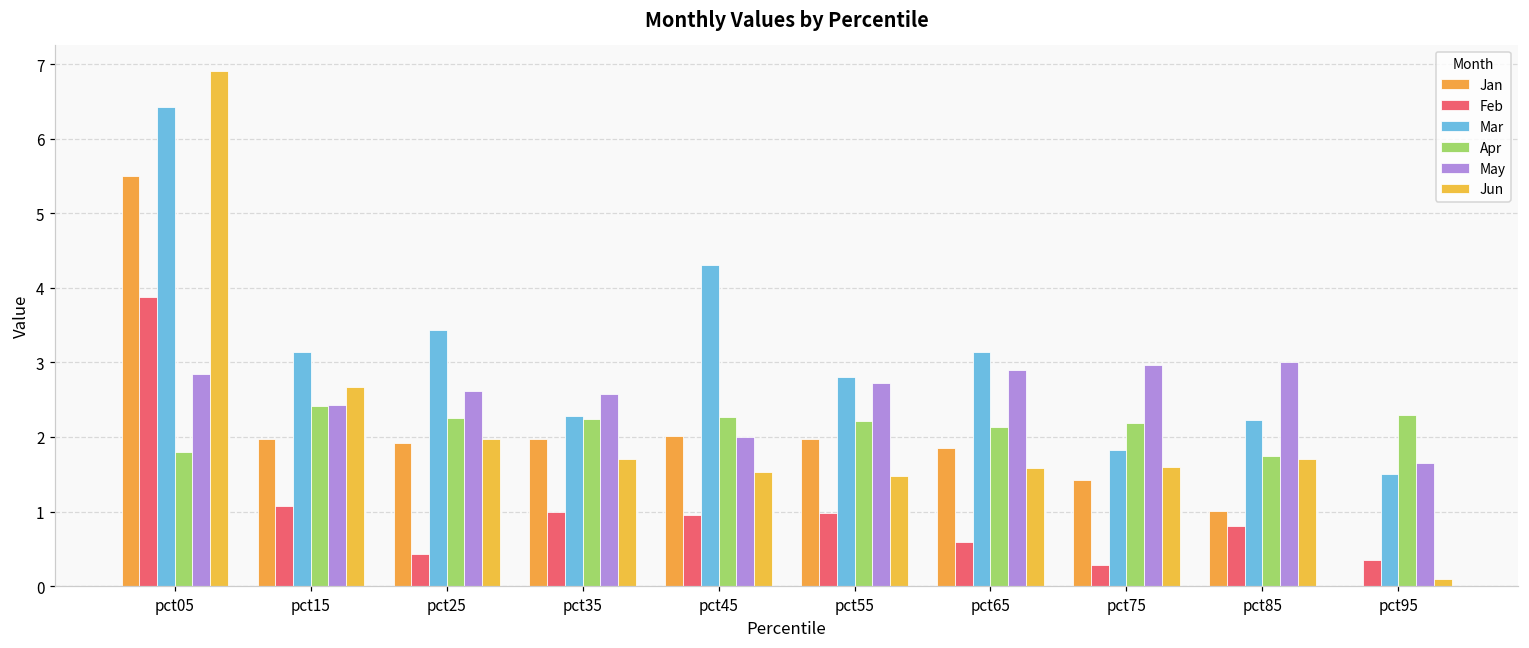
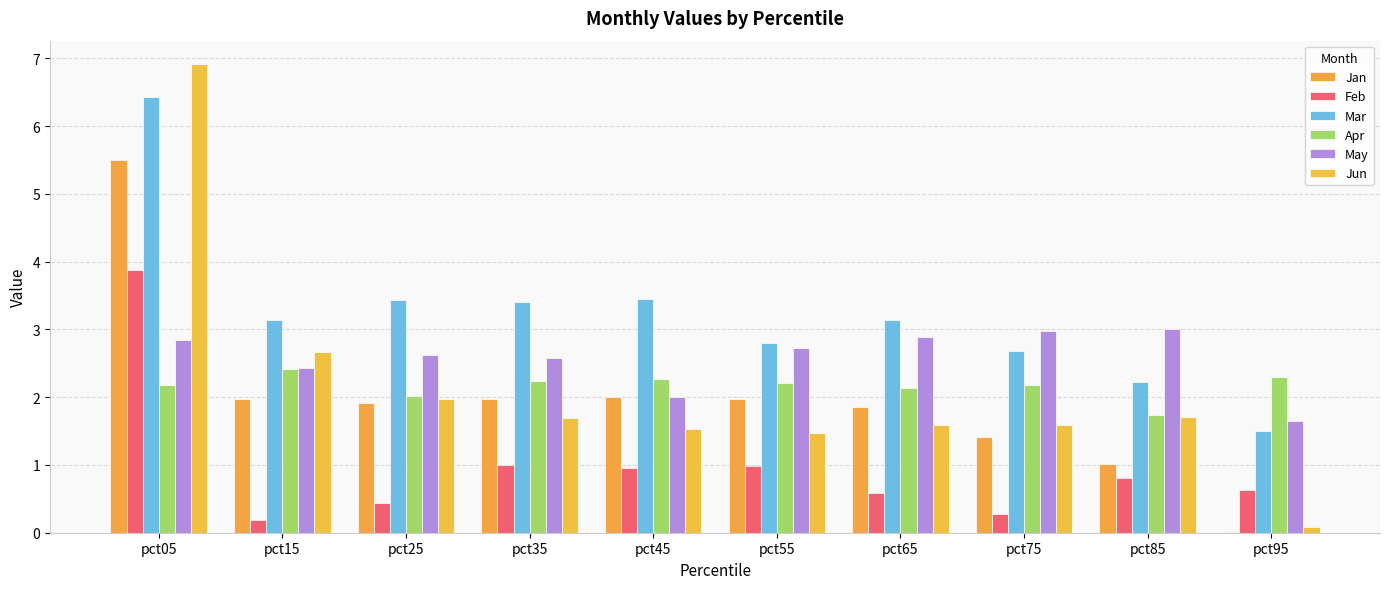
Apr, pct05: 1.8 -> 2.2
Feb, pct15: 1.1 -> 0.2
Apr, pct25: 2.2 -> 2.0
Mar, pct35: 2.3 -> 3.4
Mar, pct45: 4.3 -> 3.4
Mar, pct75: 1.8 -> 2.7
Feb, pct95: 0.3 -> 0.6
